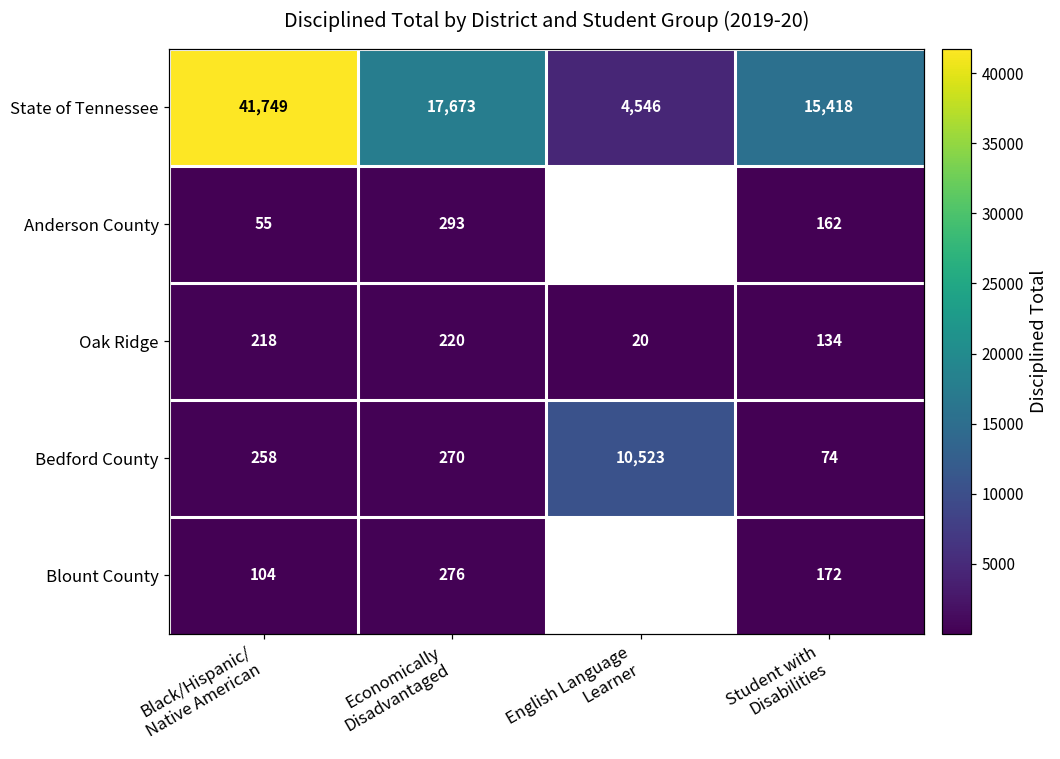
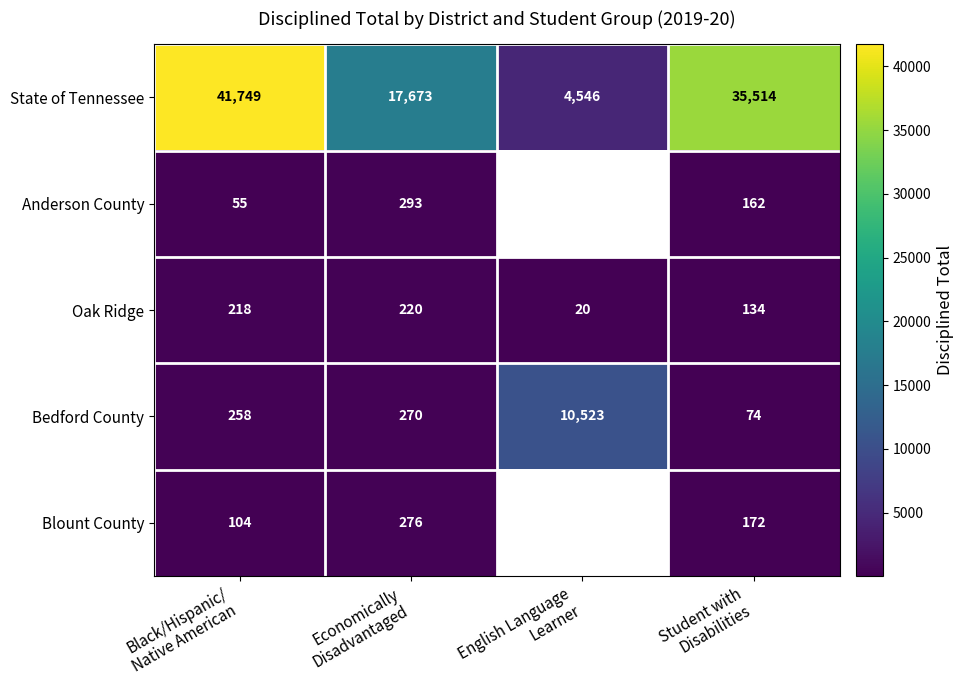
State of Tennessee, Student with Disabilities: 15,418 -> 35,514
